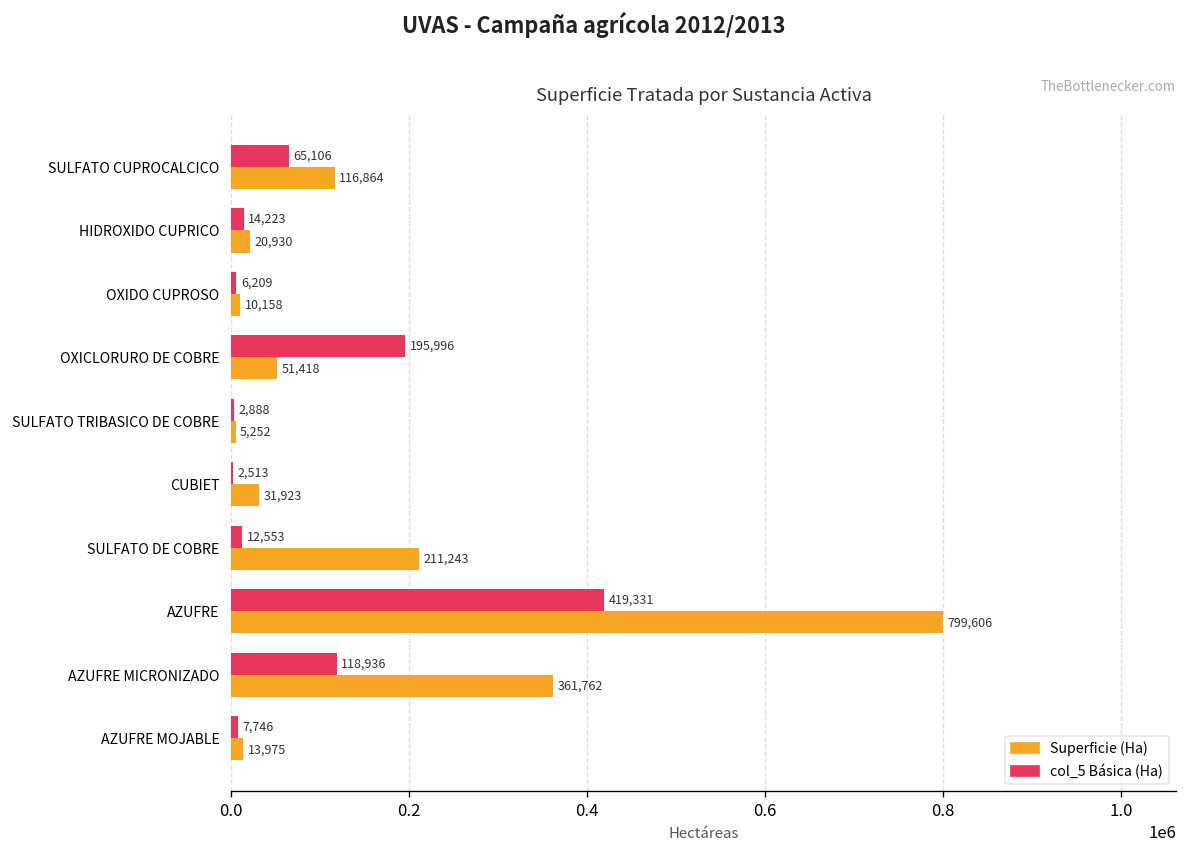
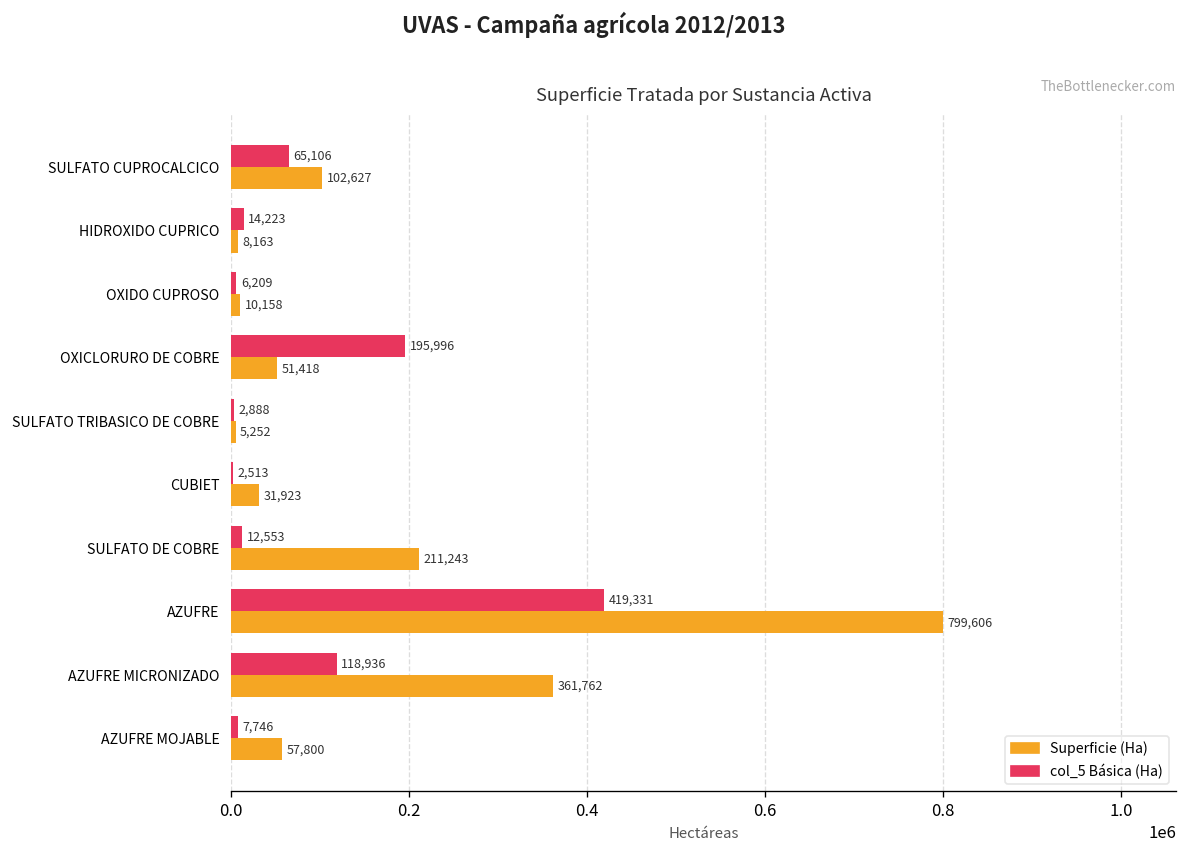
Superficie (Ha), SULFATO CUPROCALCICO: 116,864 -> 102,627
Superficie (Ha), HIDROXIDO CUPRICO: 20,930 -> 8,163
Superficie (Ha), AZUFRE MOJABLE: 13,975 -> 57,800
